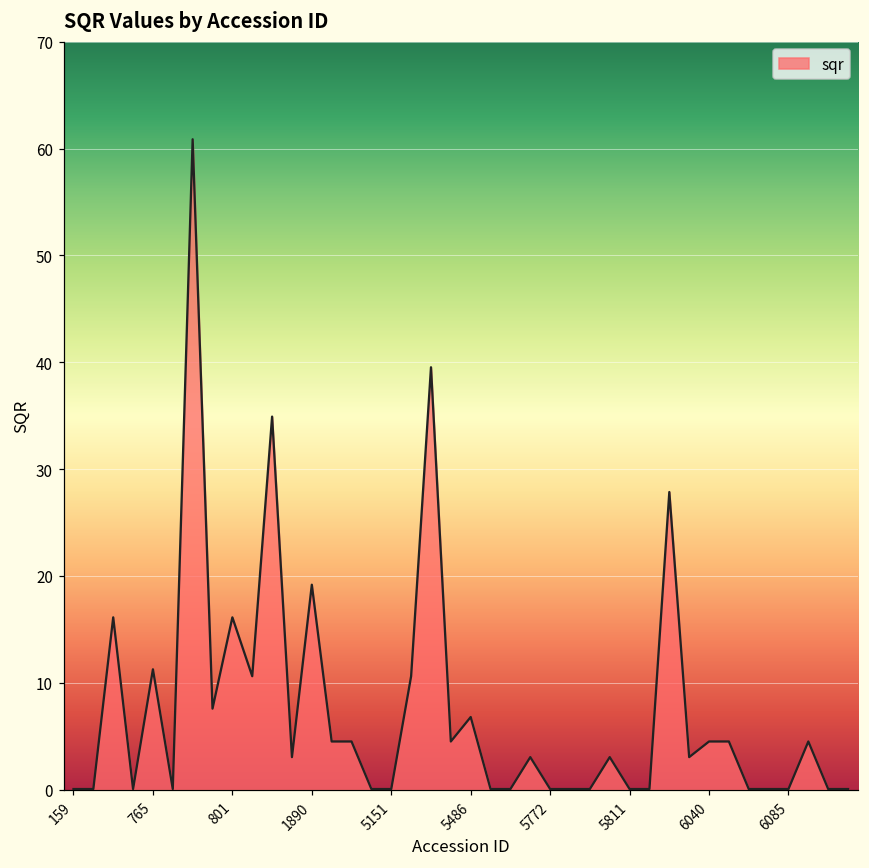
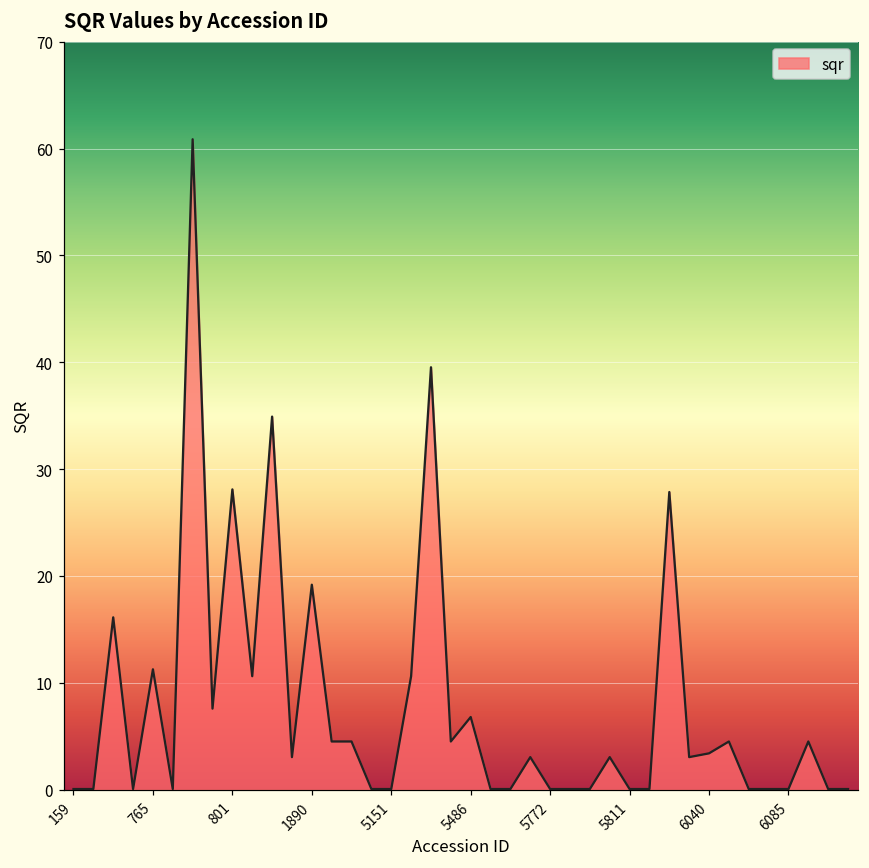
801: 16 -> 28
6040: 5 -> 3
